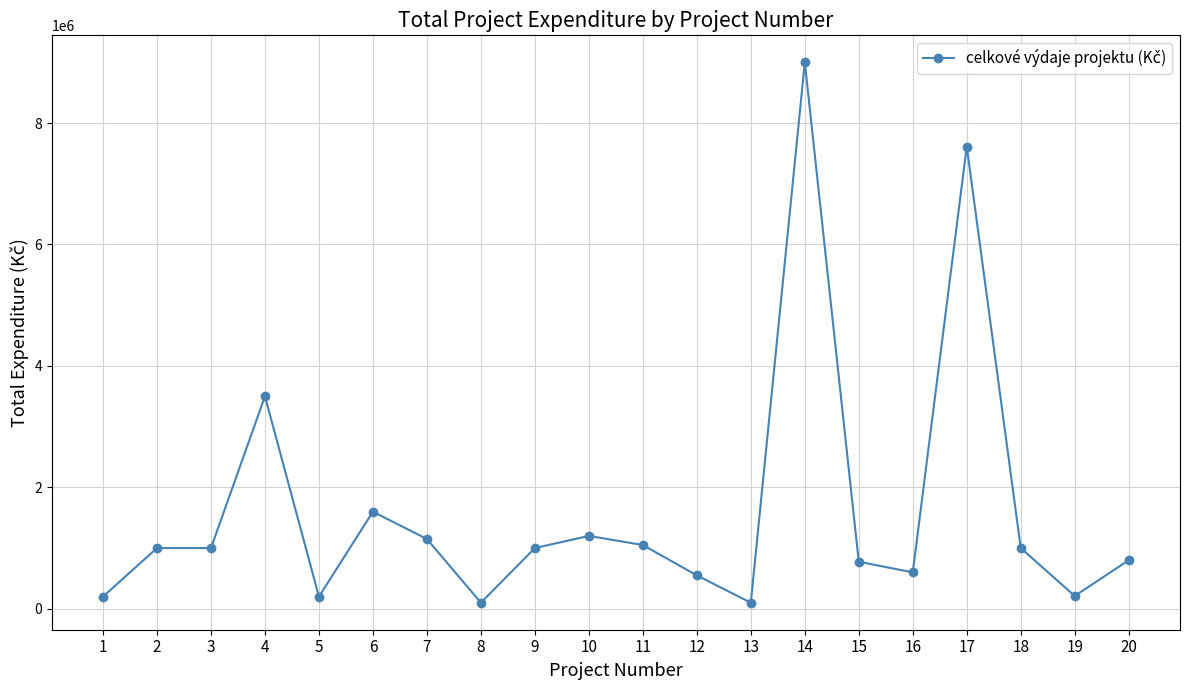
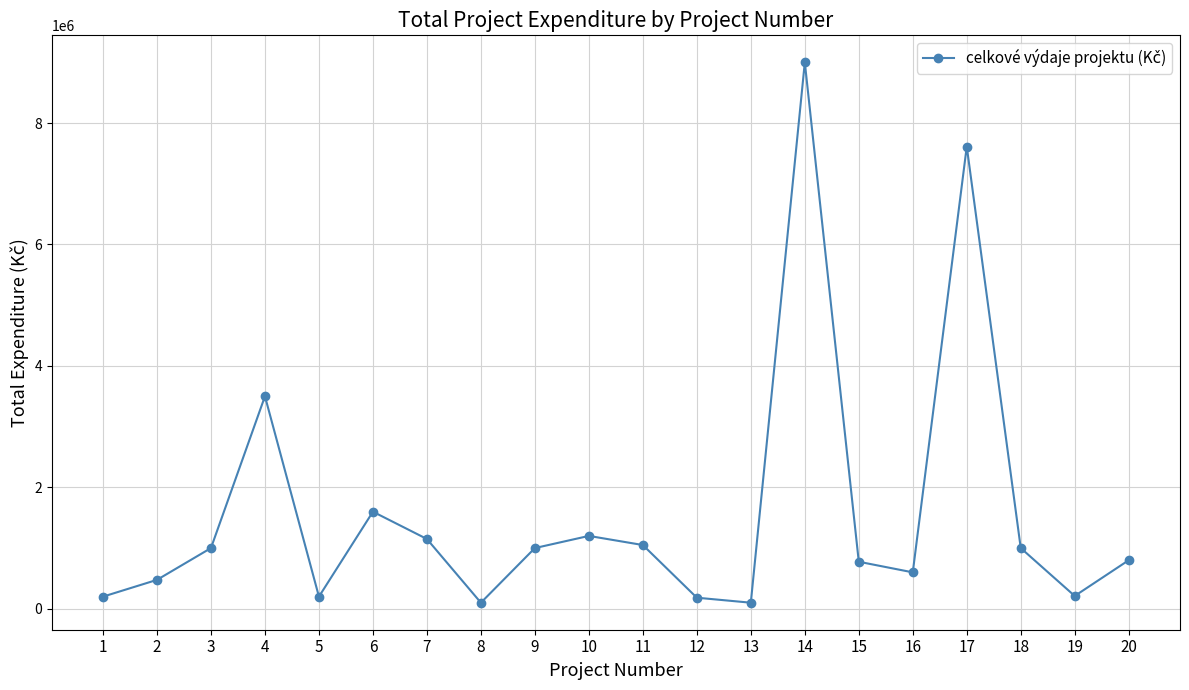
2: 1000000 -> 500000
12: 600000 -> 200000
